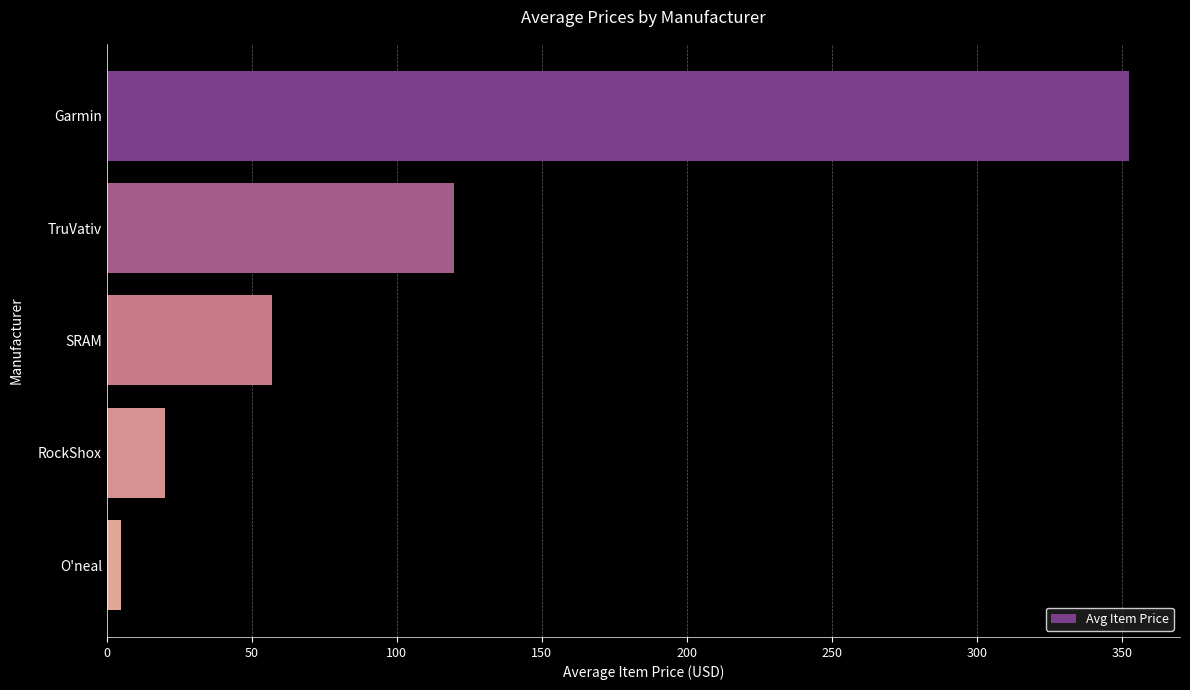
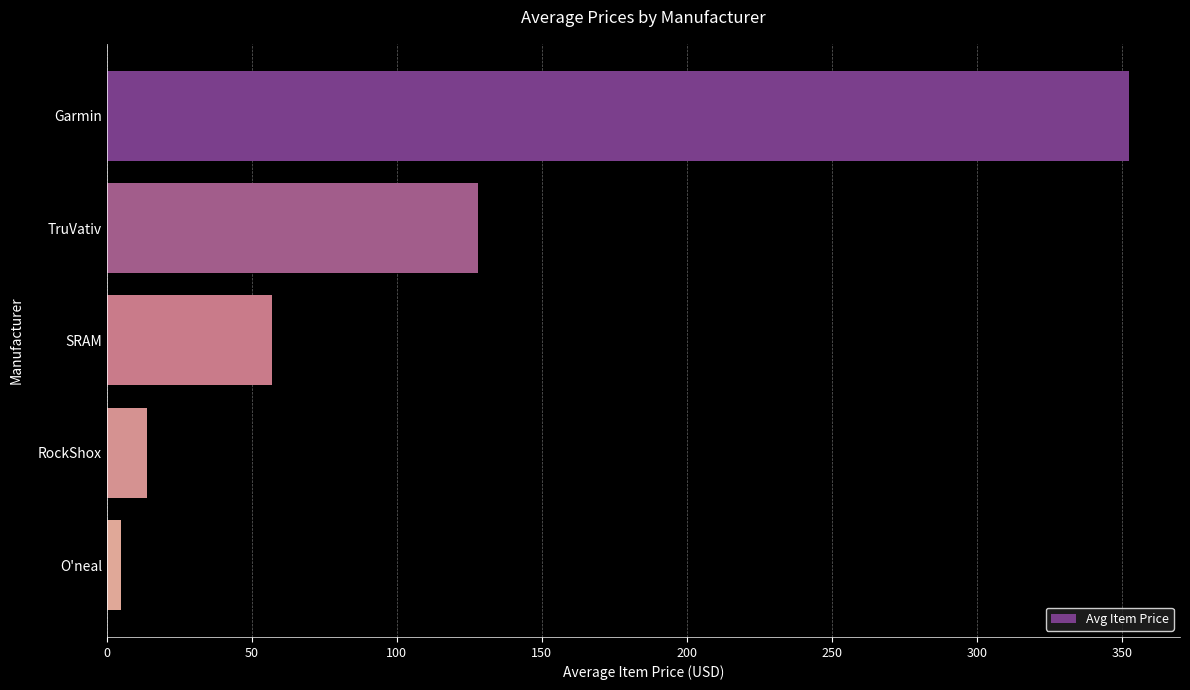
TruVativ: 120 -> 128
RockShox: 20 -> 14
